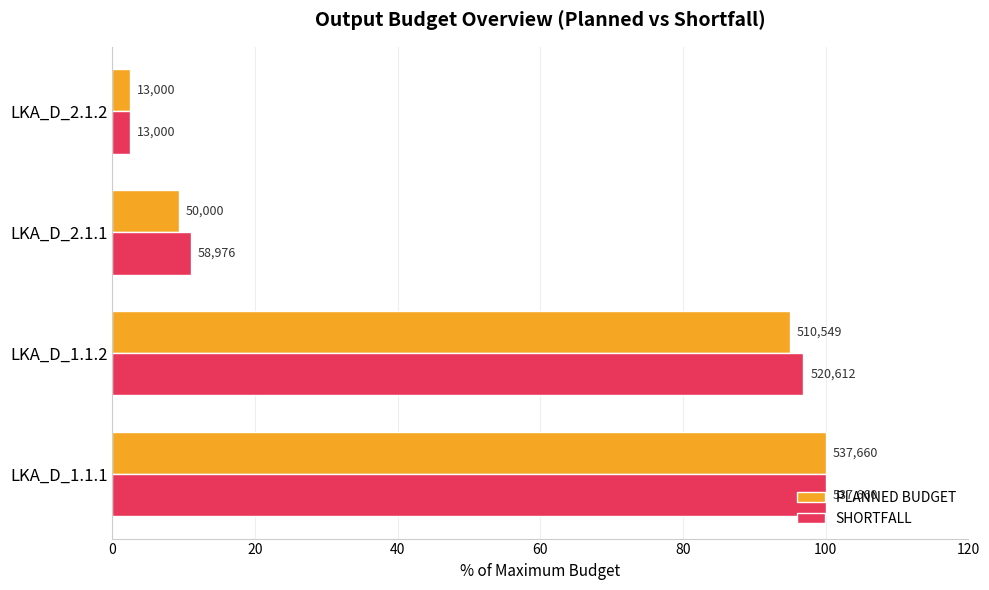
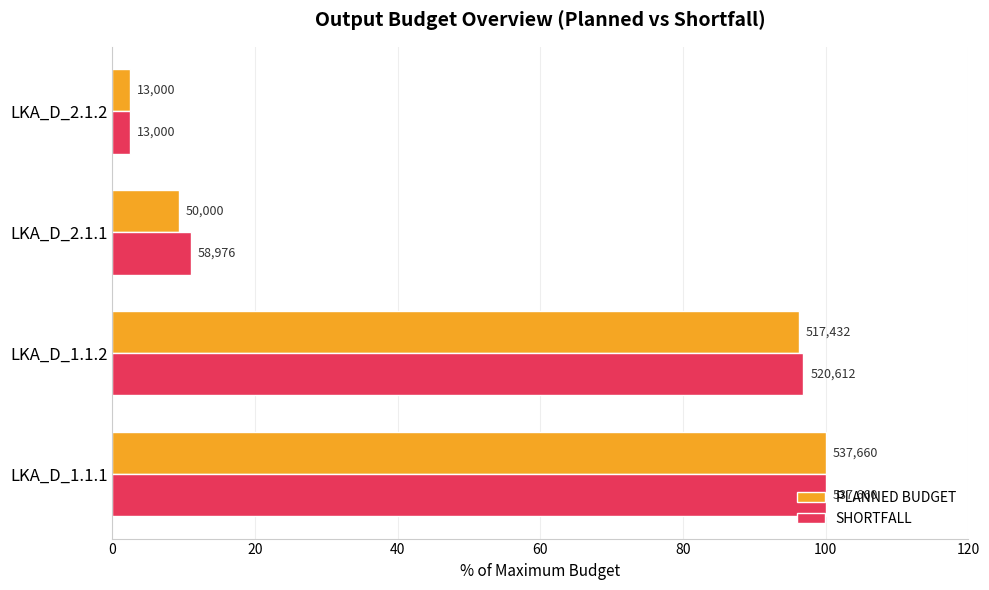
PLANNED BUDGET, LKA_D_1.1.2: 510,549 -> 517,432
